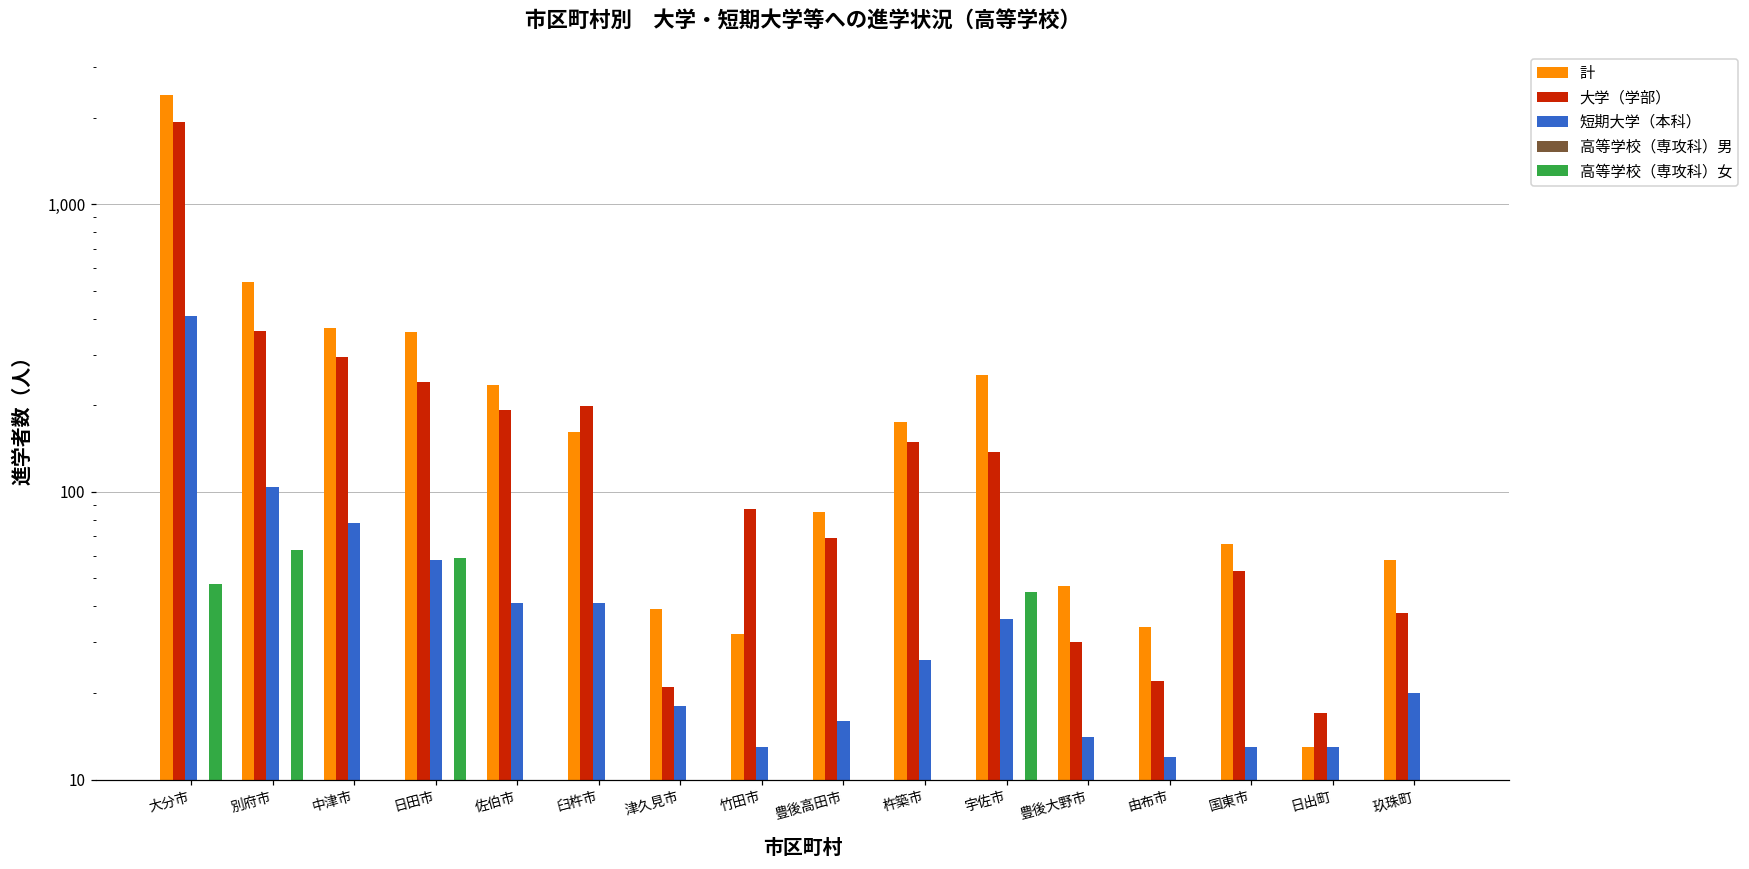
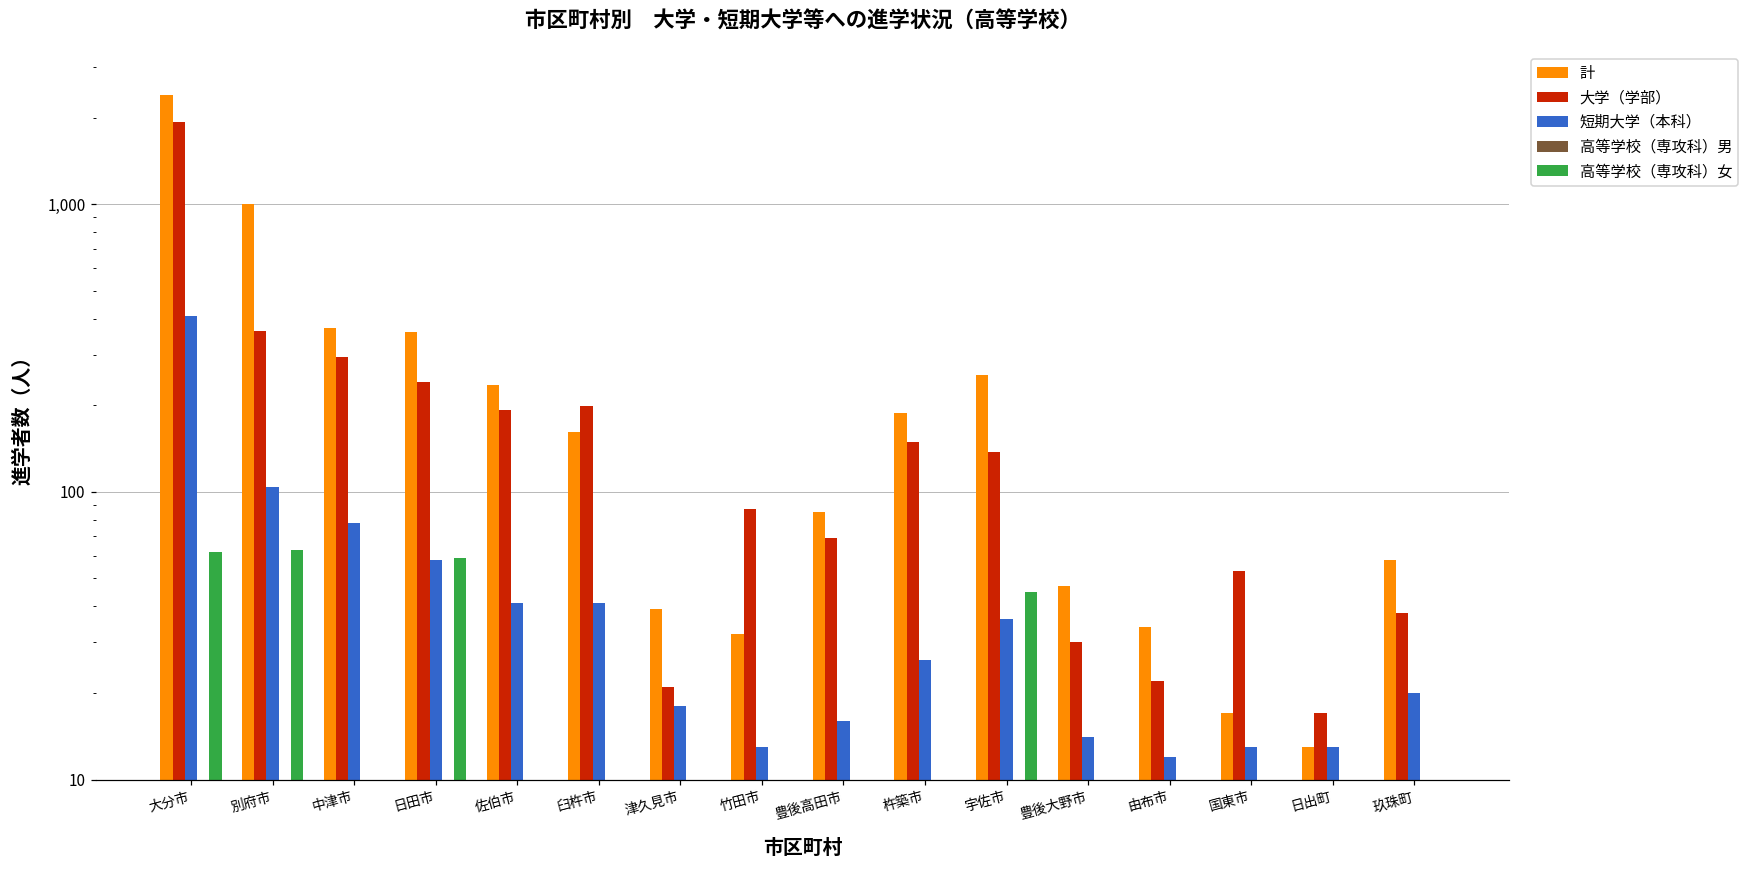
高等学校（専攻科）女, 大分市: 48 -> 62
計, 別府市: 540 -> 1,000
計, 杵築市: 180 -> 190
計, 国東市: 66 -> 17
